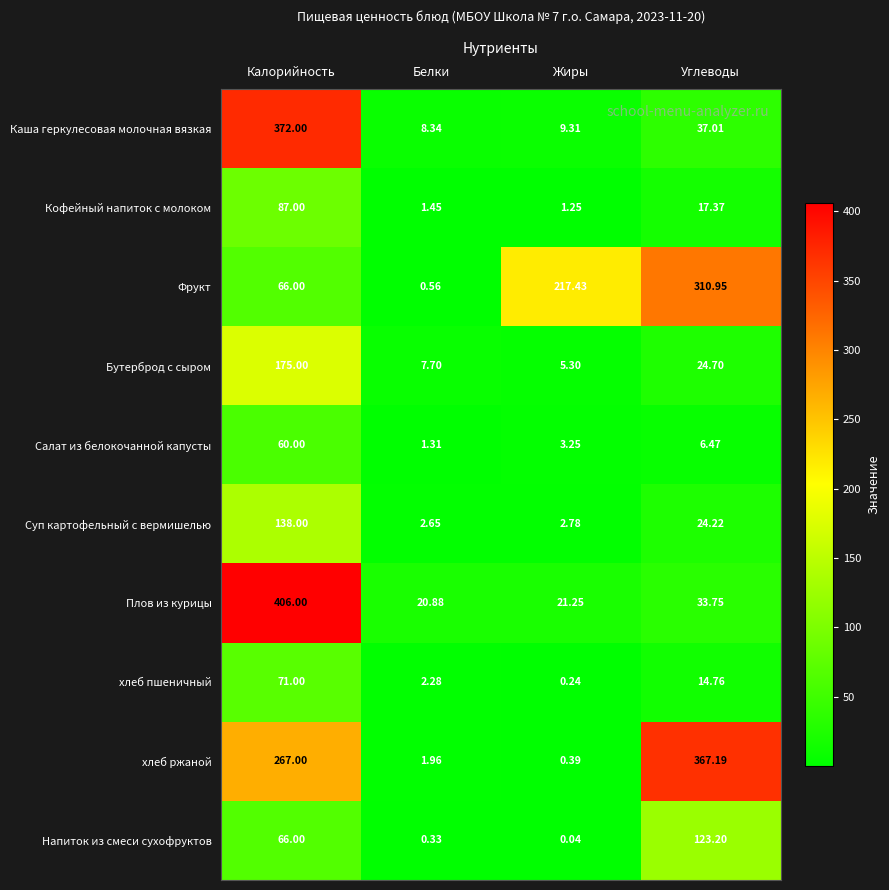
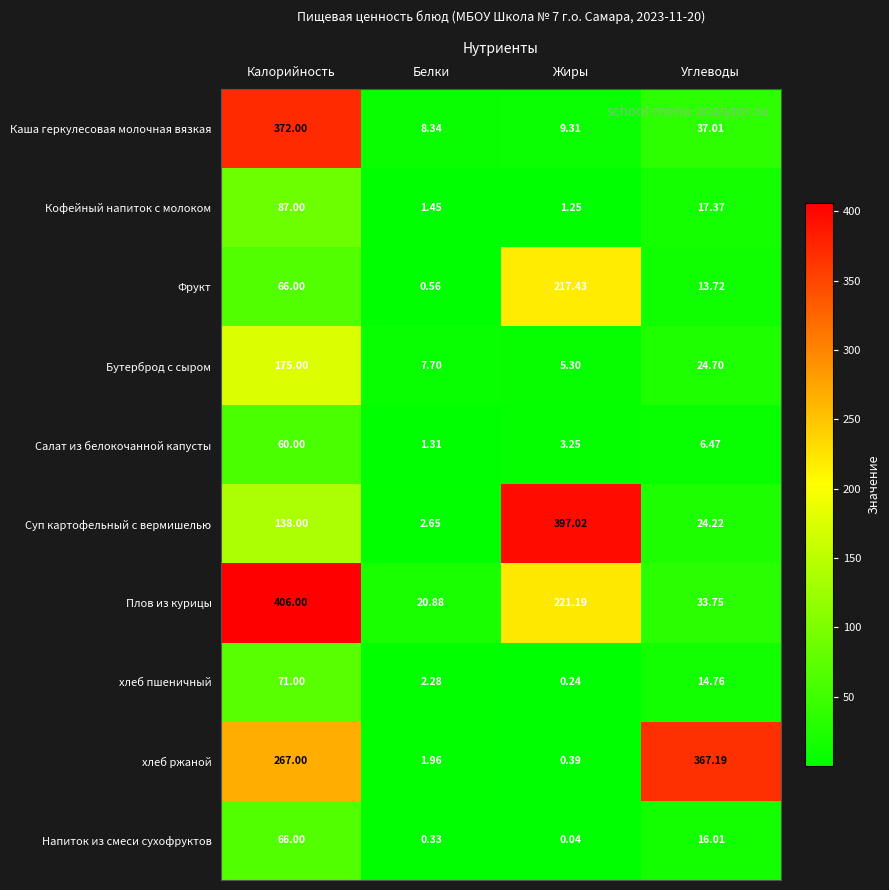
Фрукт, Углеводы: 310.95 -> 13.72
Суп картофельный с вермишелью, Жиры: 2.78 -> 397.02
Плов из курицы, Жиры: 21.25 -> 221.19
Напиток из смеси сухофруктов, Углеводы: 123.20 -> 16.01
